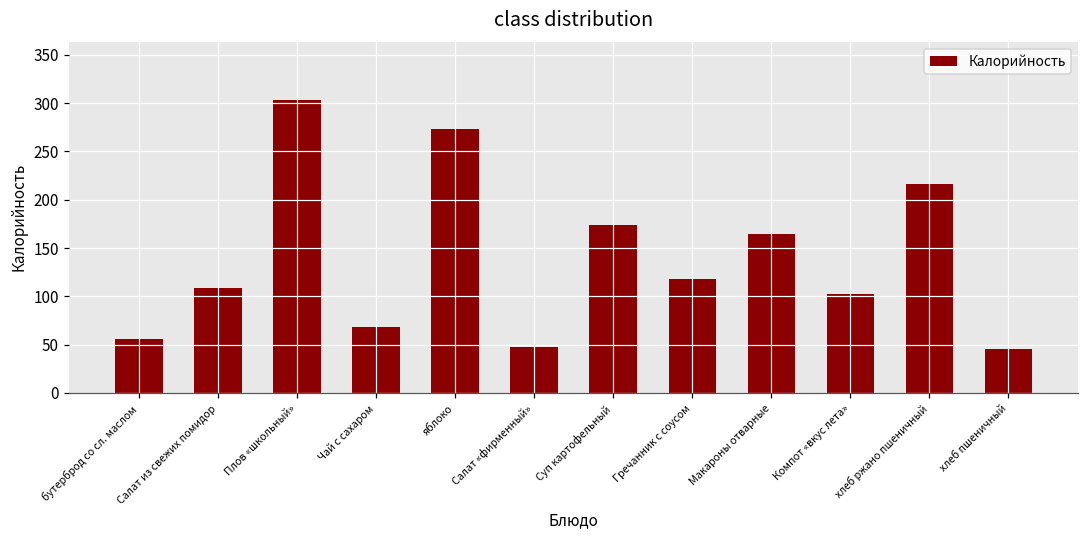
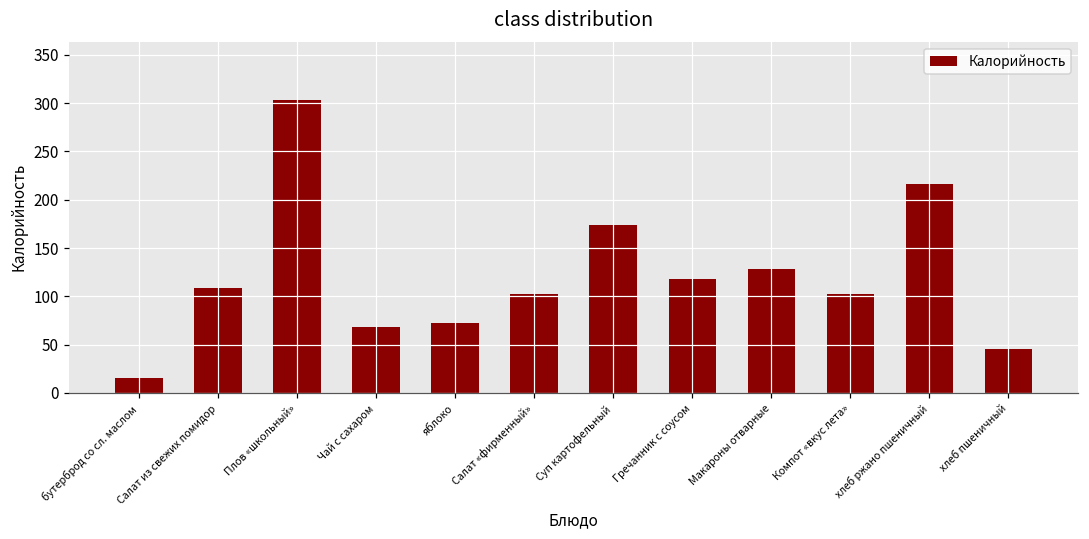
бутерброд со сл. маслом: 60 -> 20
яблоко: 270 -> 70
Салат «фирменный»: 50 -> 100
Макароны отварные: 170 -> 130
